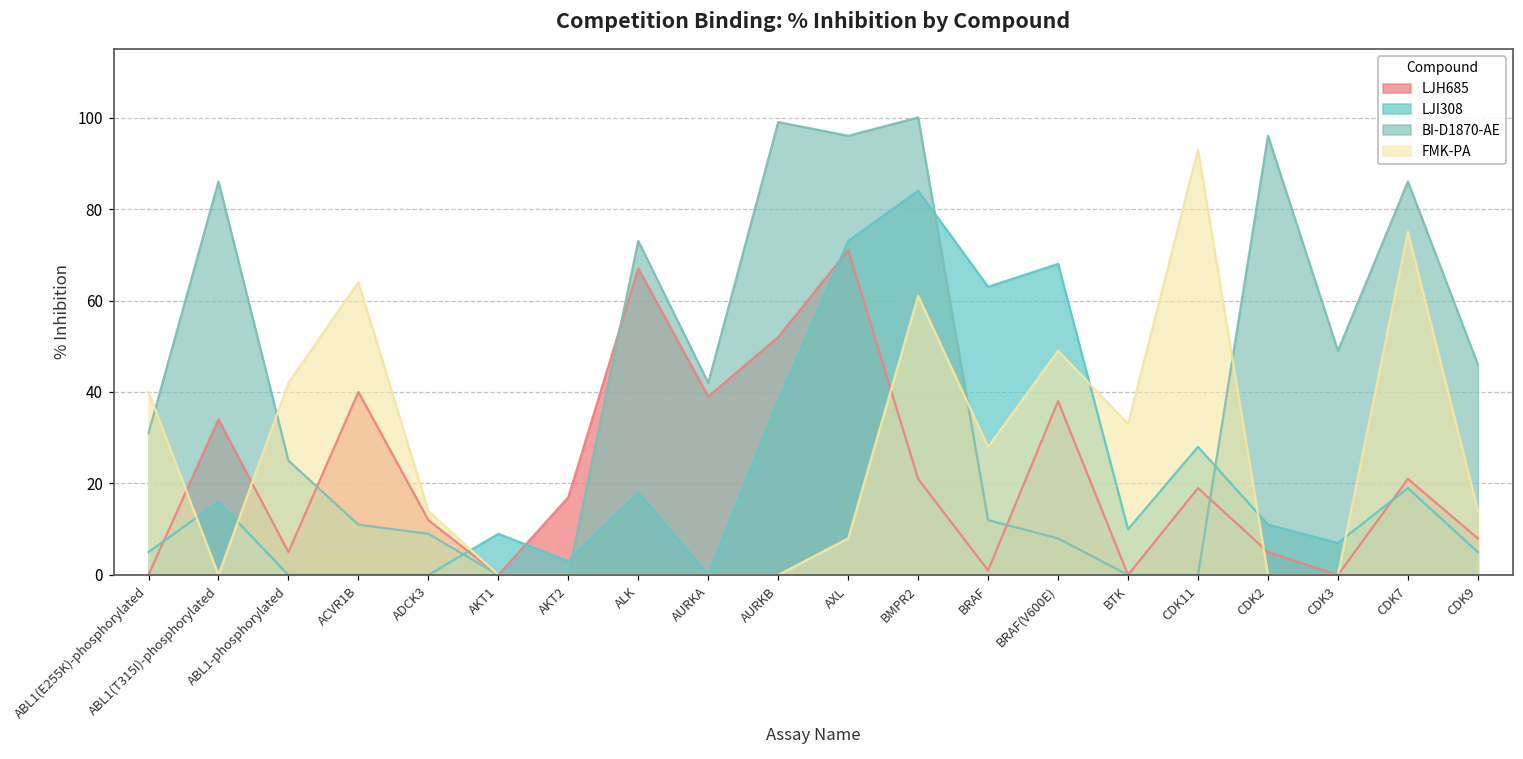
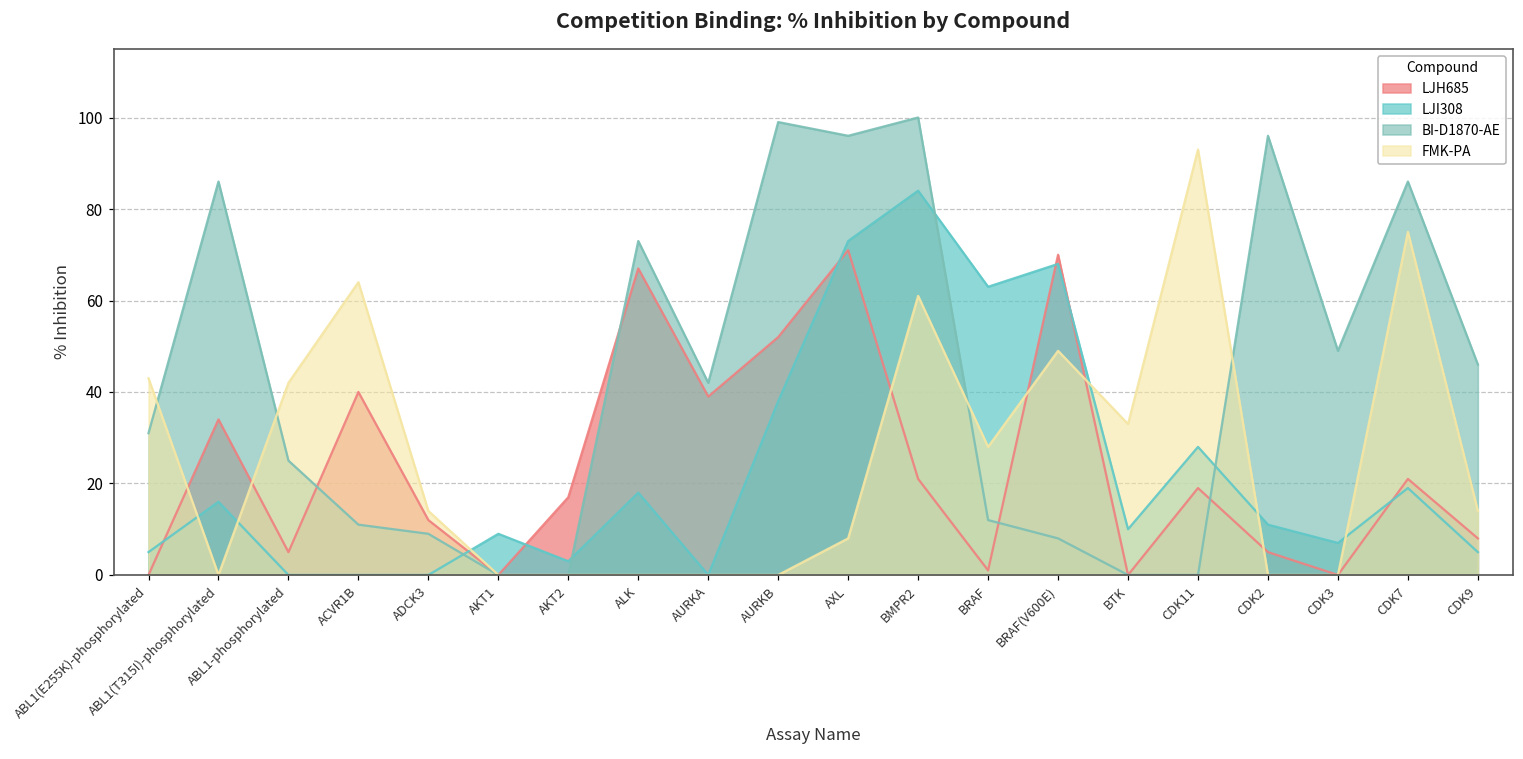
FMK-PA, ABL1(E255K)-phosphorylated: 40 -> 43
LJH685, BRAF(V600E): 38 -> 70
